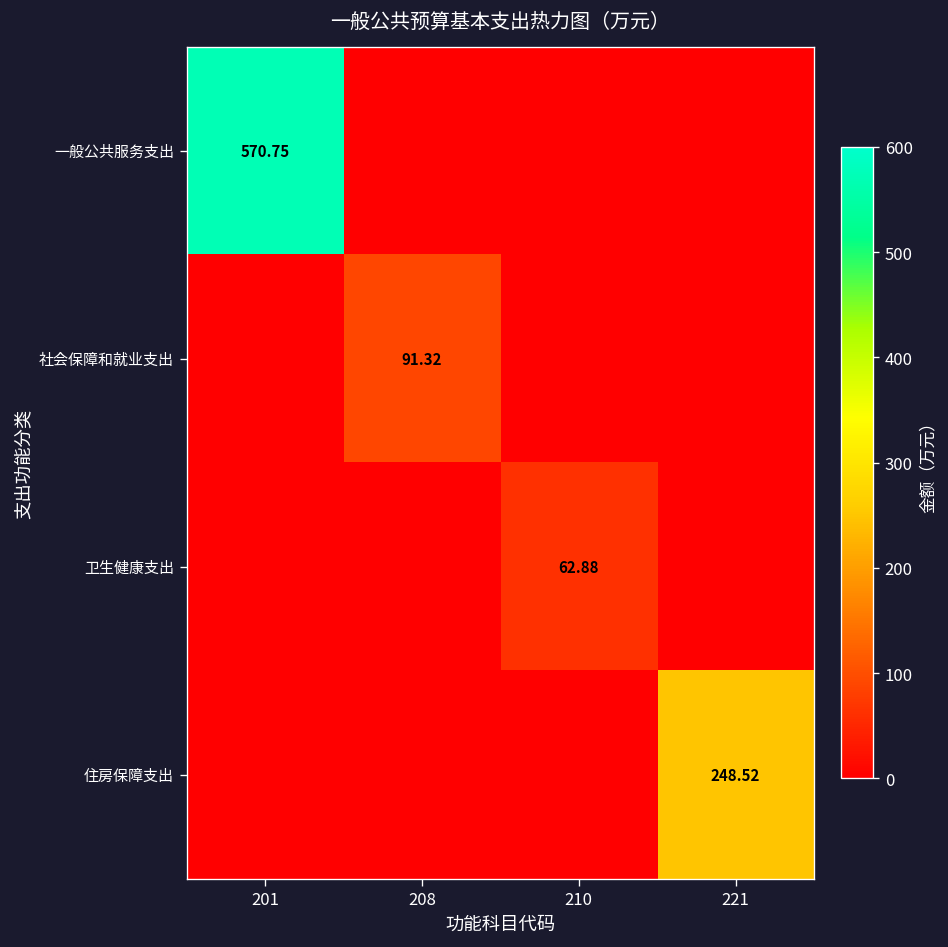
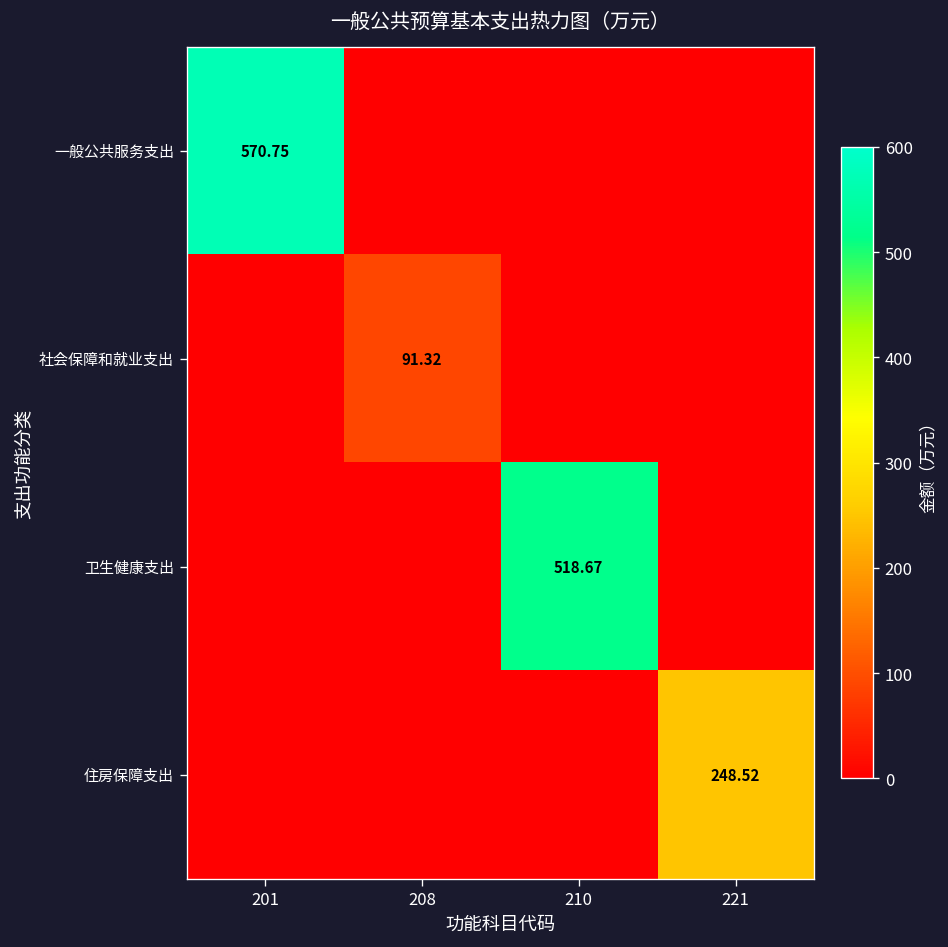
卫生健康支出, 210: 62.88 -> 518.67
